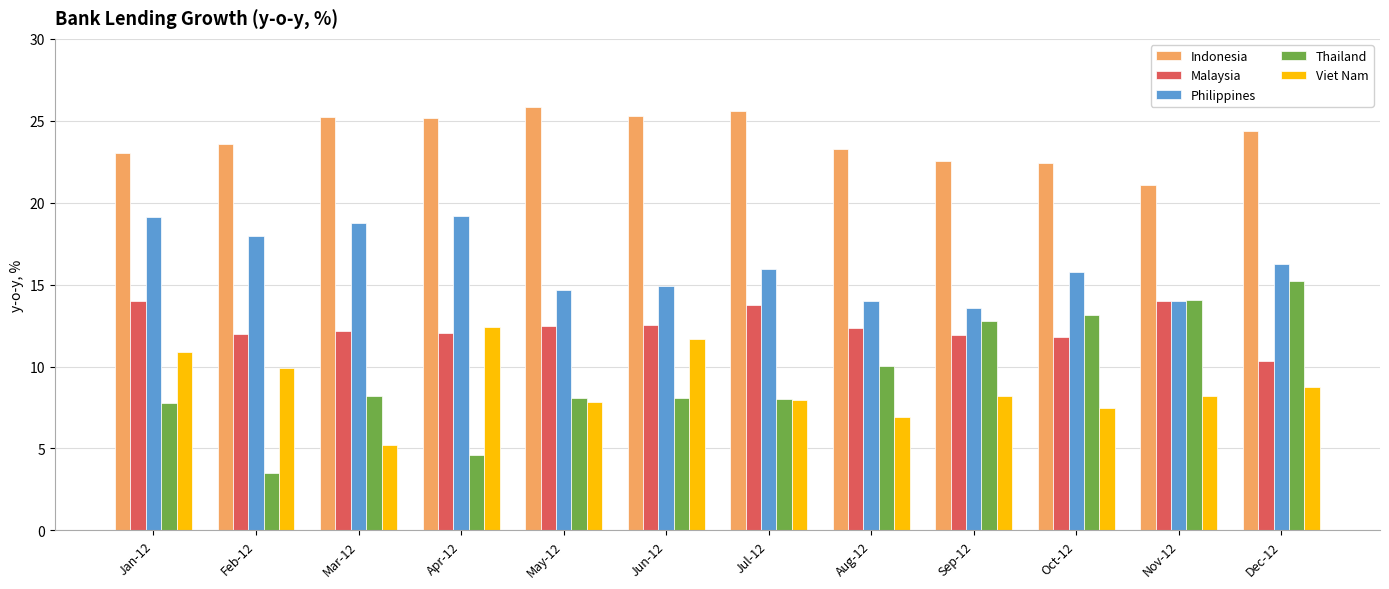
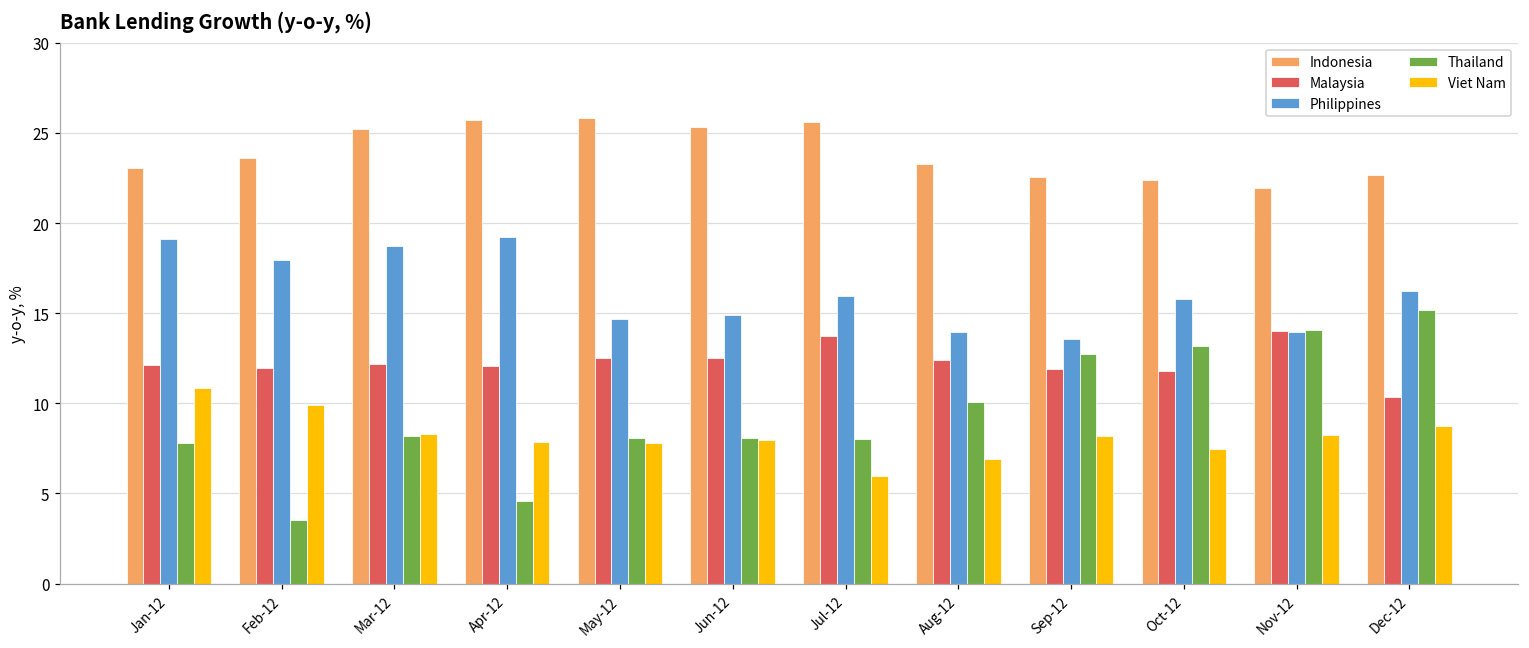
Malaysia, Jan-12: 14.0 -> 12.1
Viet Nam, Mar-12: 5.2 -> 8.3
Indonesia, Apr-12: 25.2 -> 25.7
Viet Nam, Apr-12: 12.4 -> 7.9
Viet Nam, Jun-12: 11.7 -> 8.0
Viet Nam, Jul-12: 8.0 -> 6.0
Indonesia, Nov-12: 21.1 -> 21.9
Indonesia, Dec-12: 24.4 -> 22.6
